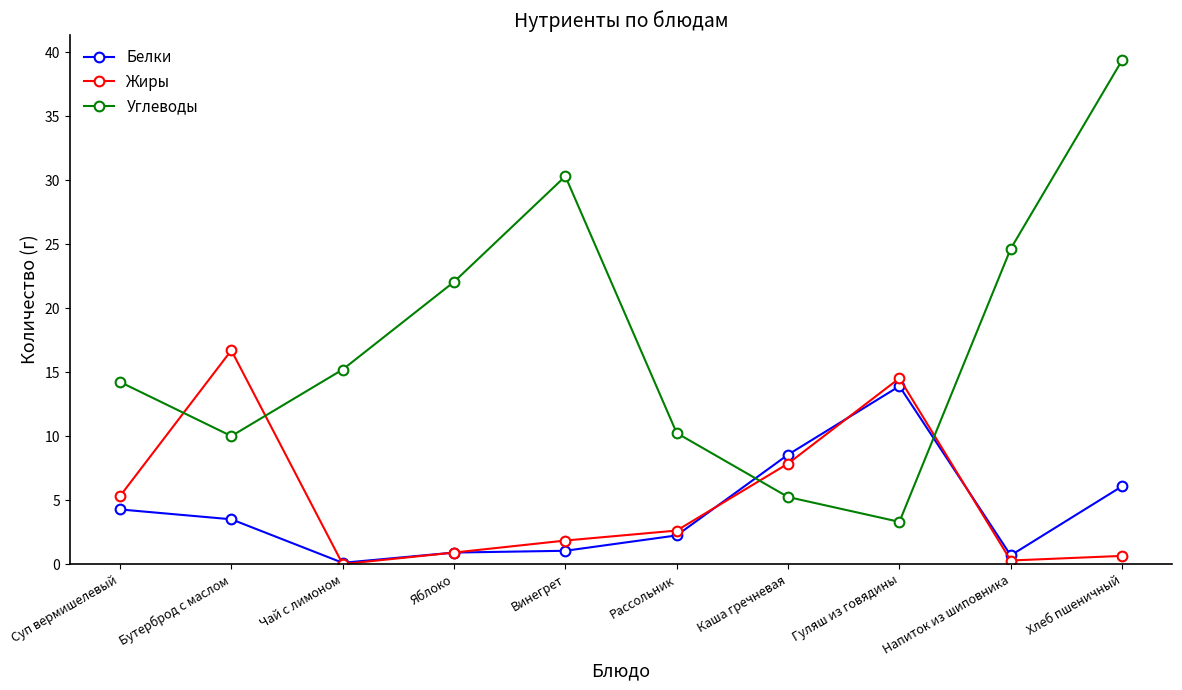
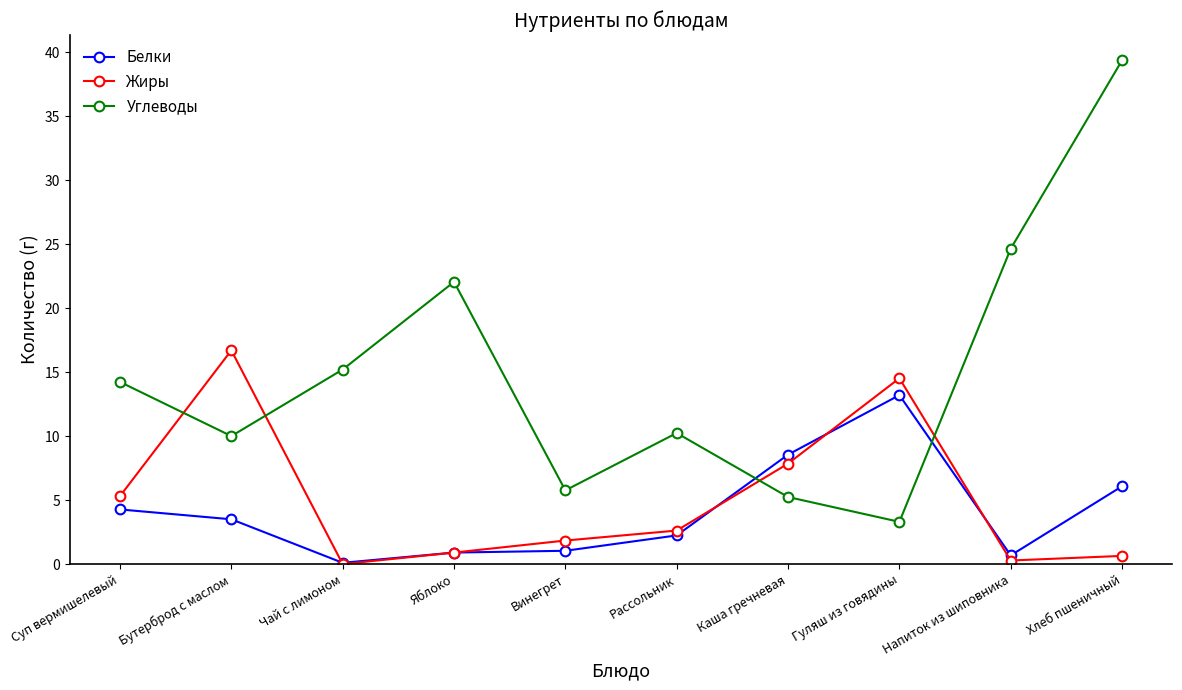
Углеводы, Винегрет: 30.3 -> 5.8
Белки, Гуляш из говядины: 13.9 -> 13.2
